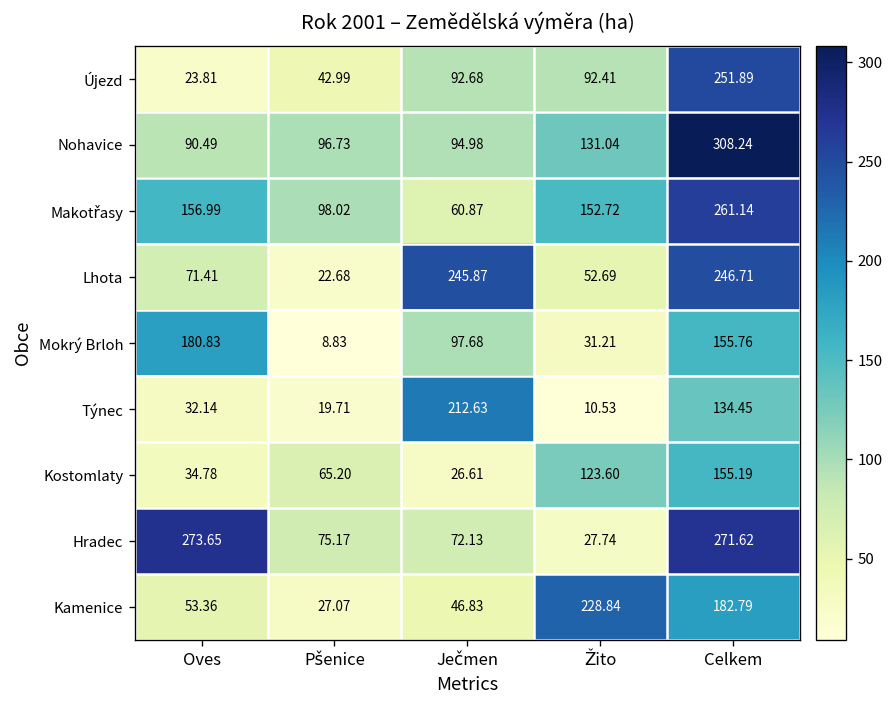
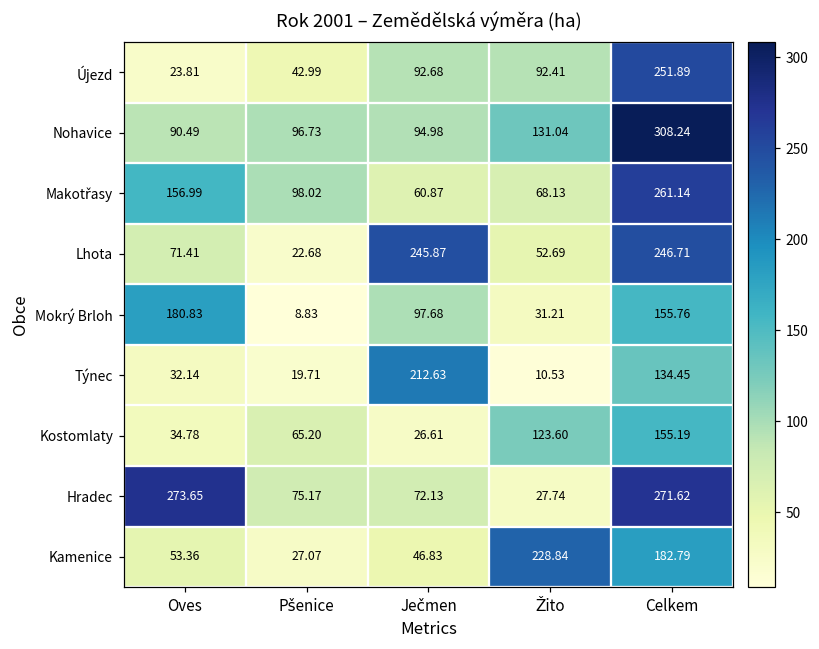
Makotřasy, Žito: 152.72 -> 68.13
